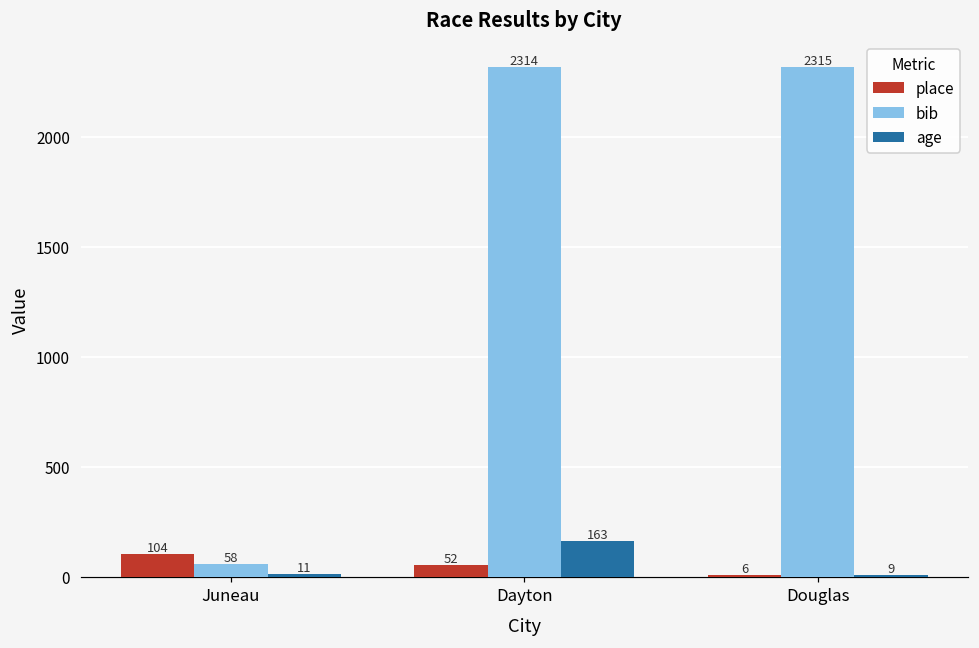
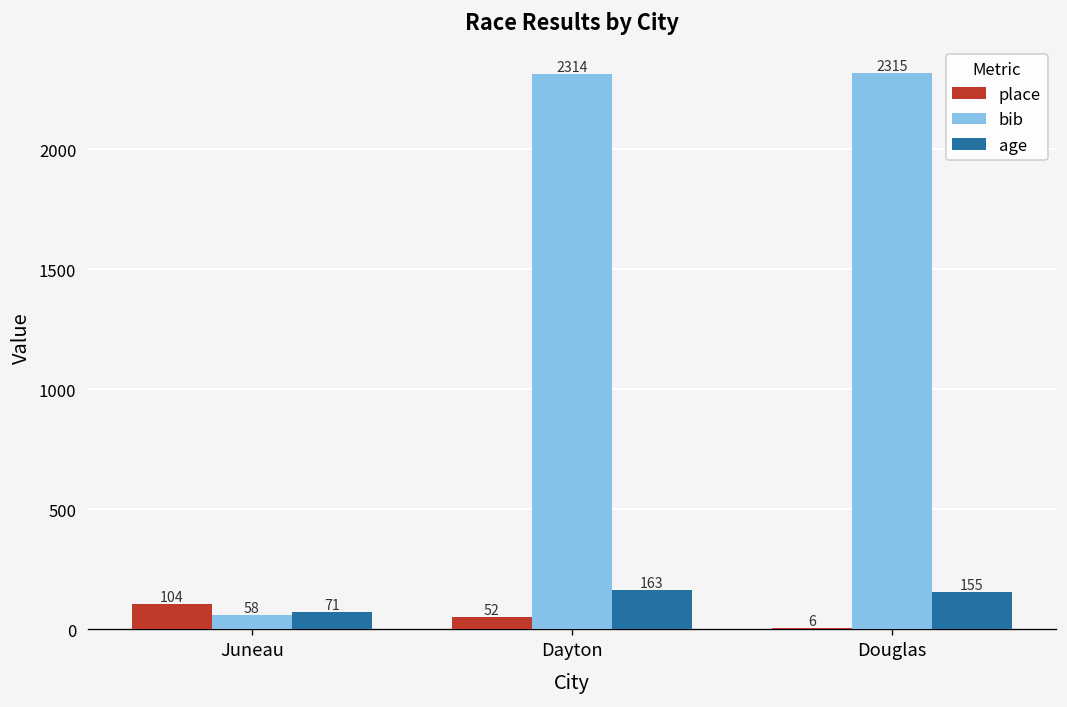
age, Juneau: 11 -> 71
age, Douglas: 9 -> 155
